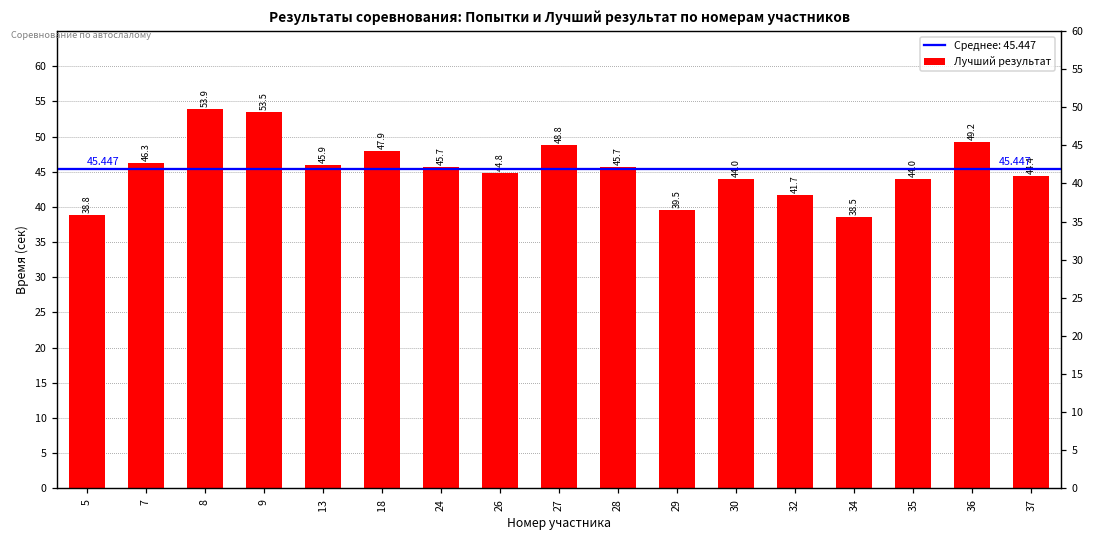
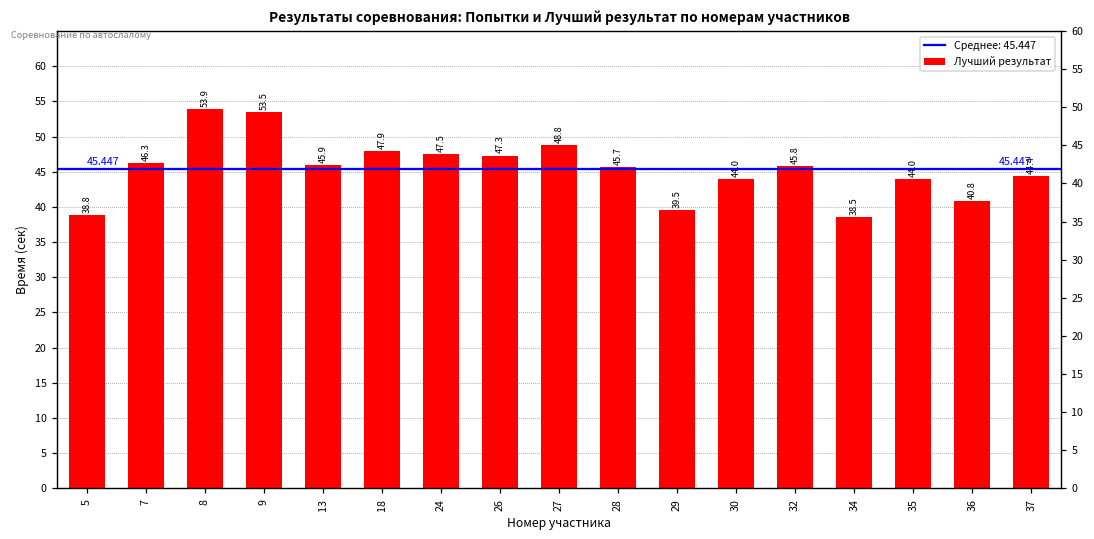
24: 45.7 -> 47.5
26: 44.8 -> 47.3
32: 41.7 -> 45.8
36: 49.2 -> 40.8
